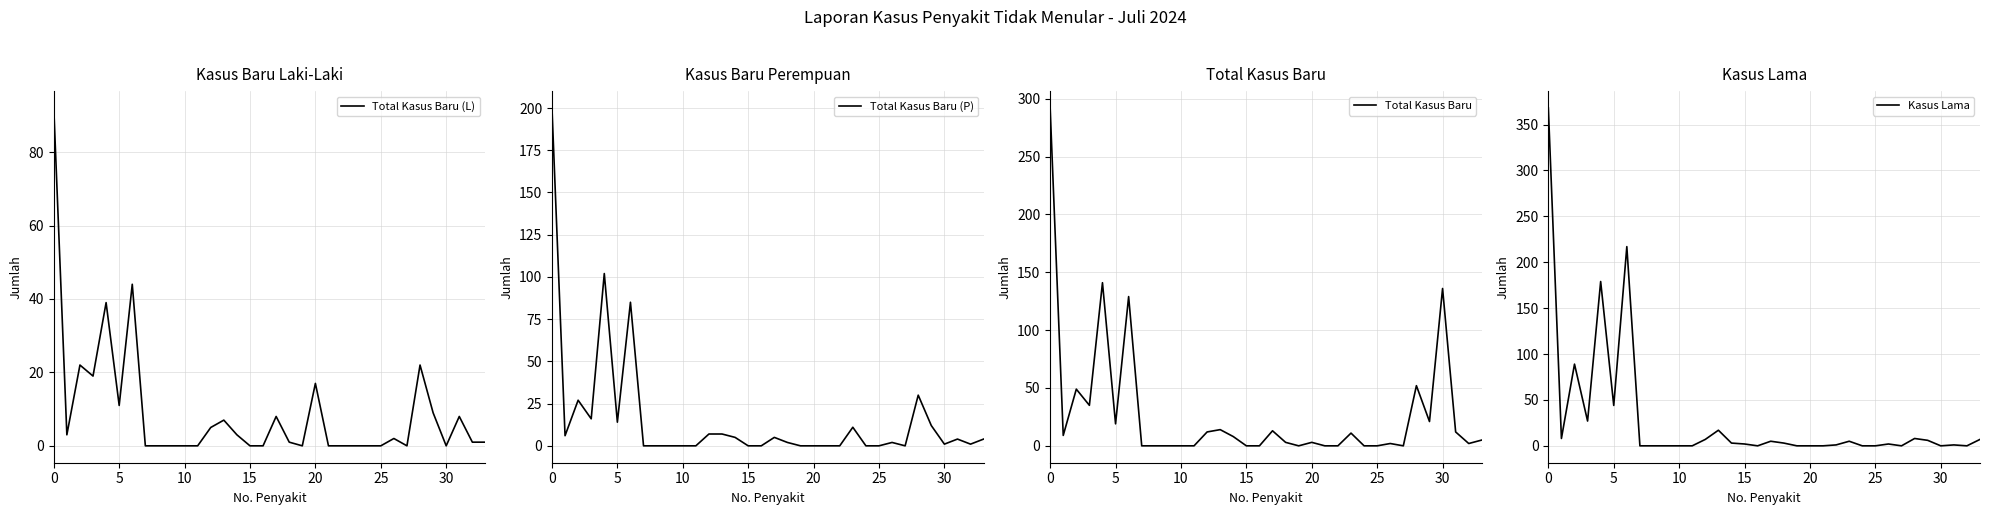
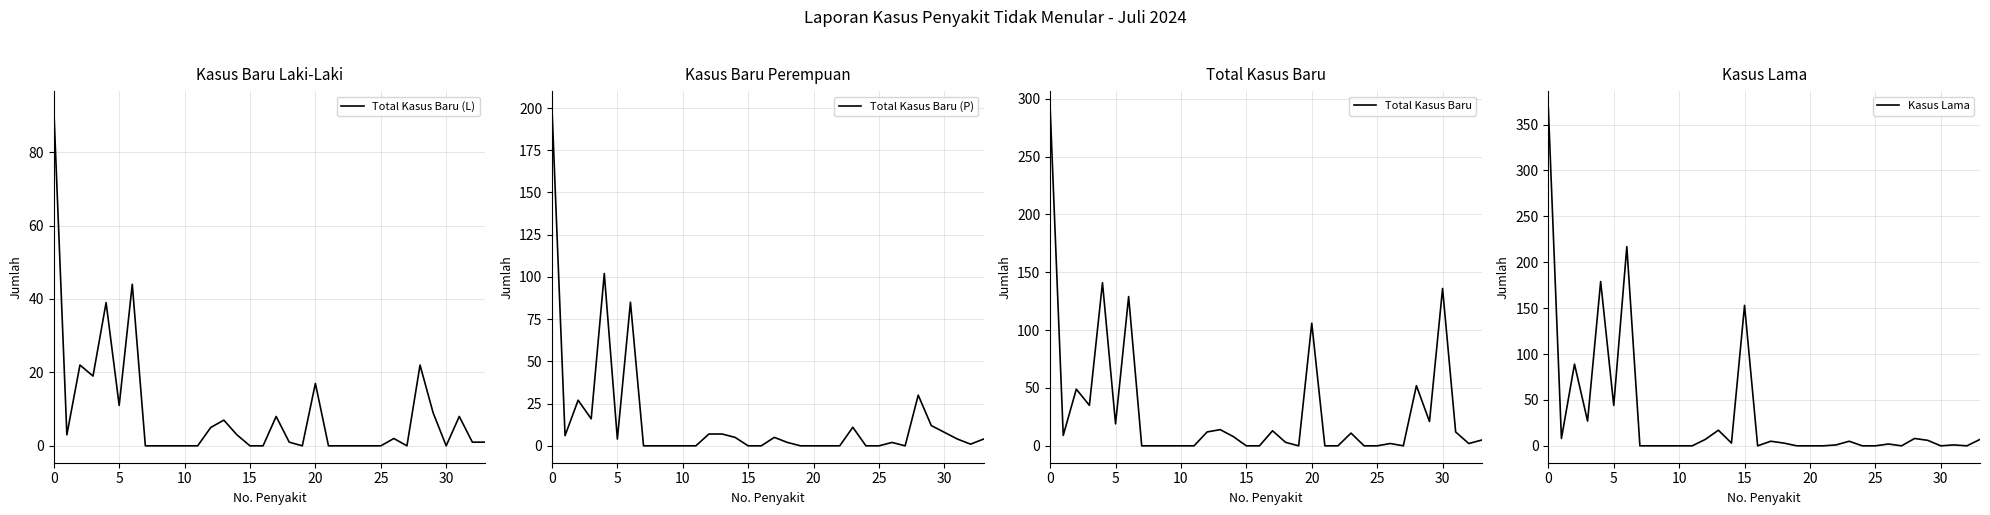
Kasus Baru Perempuan, 5: 14 -> 4
Kasus Baru Perempuan, 30: 1 -> 8
Total Kasus Baru, 20: 3 -> 106
Kasus Lama, 15: 0 -> 150
